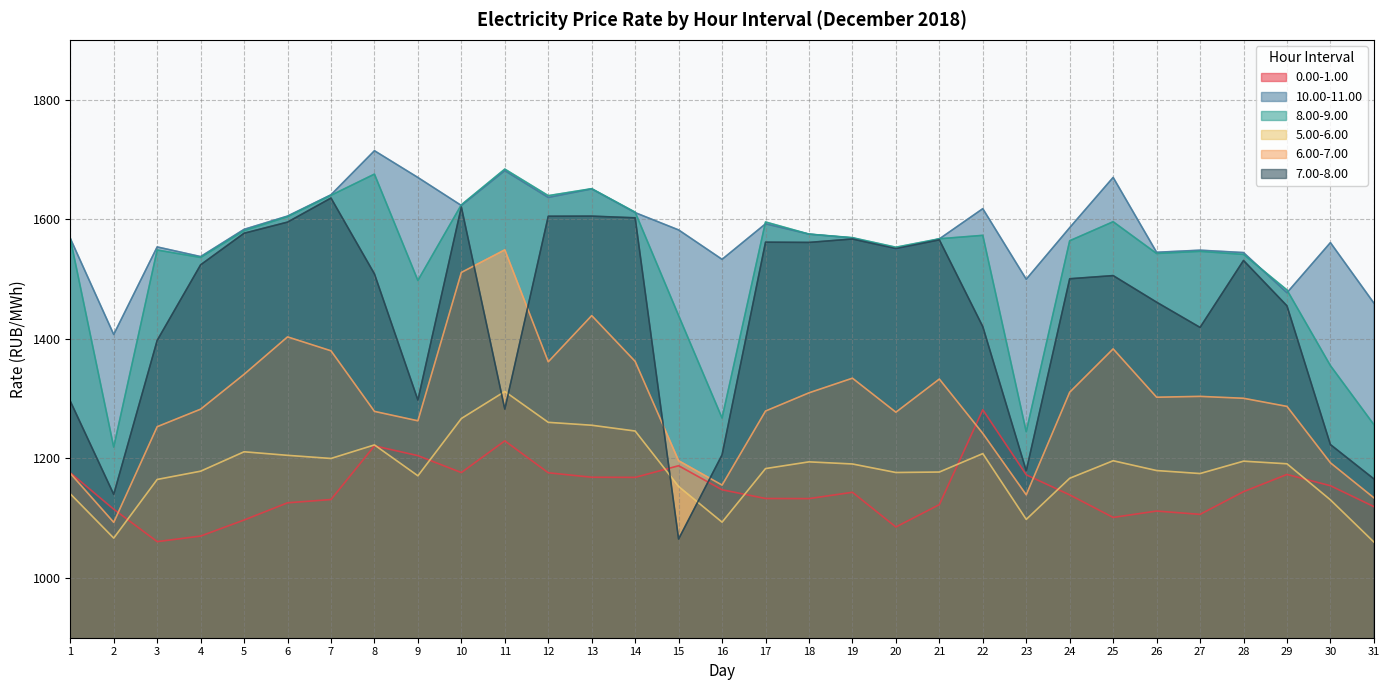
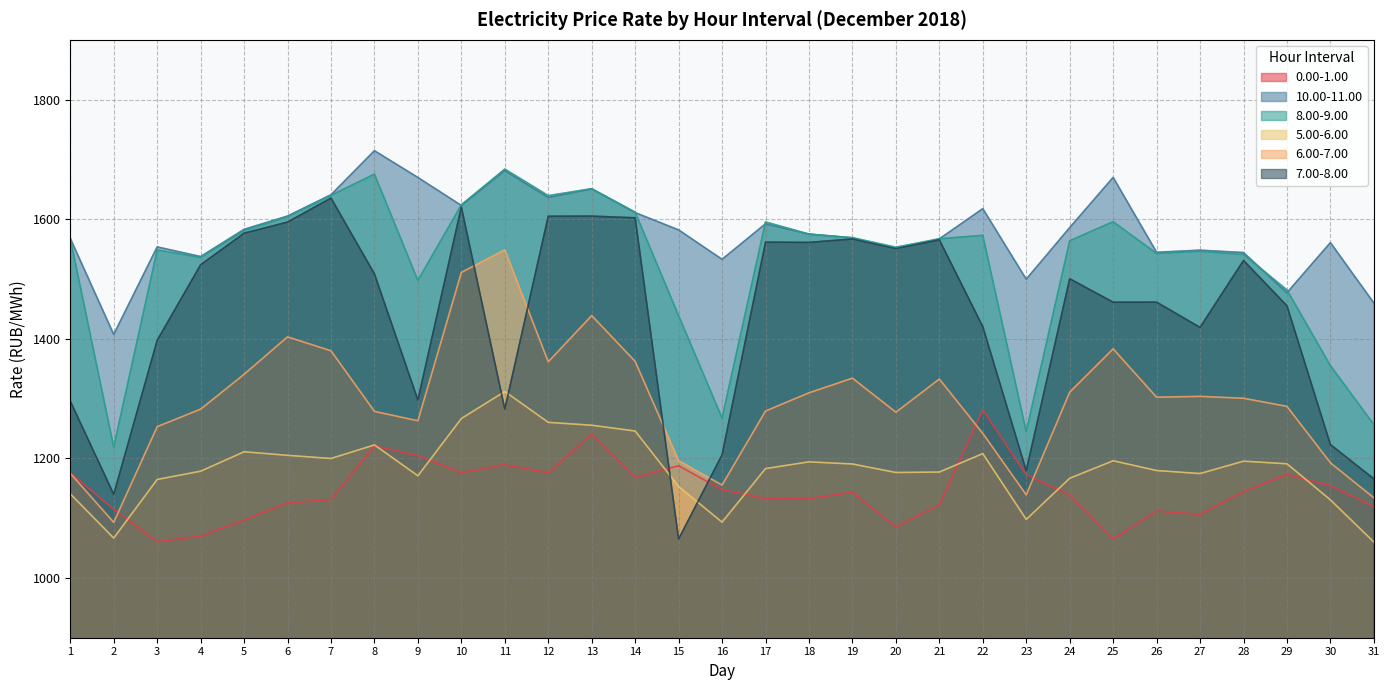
0.00-1.00, 11: 1230 -> 1190
0.00-1.00, 13: 1170 -> 1240
0.00-1.00, 25: 1100 -> 1070
7.00-8.00, 25: 1510 -> 1460
